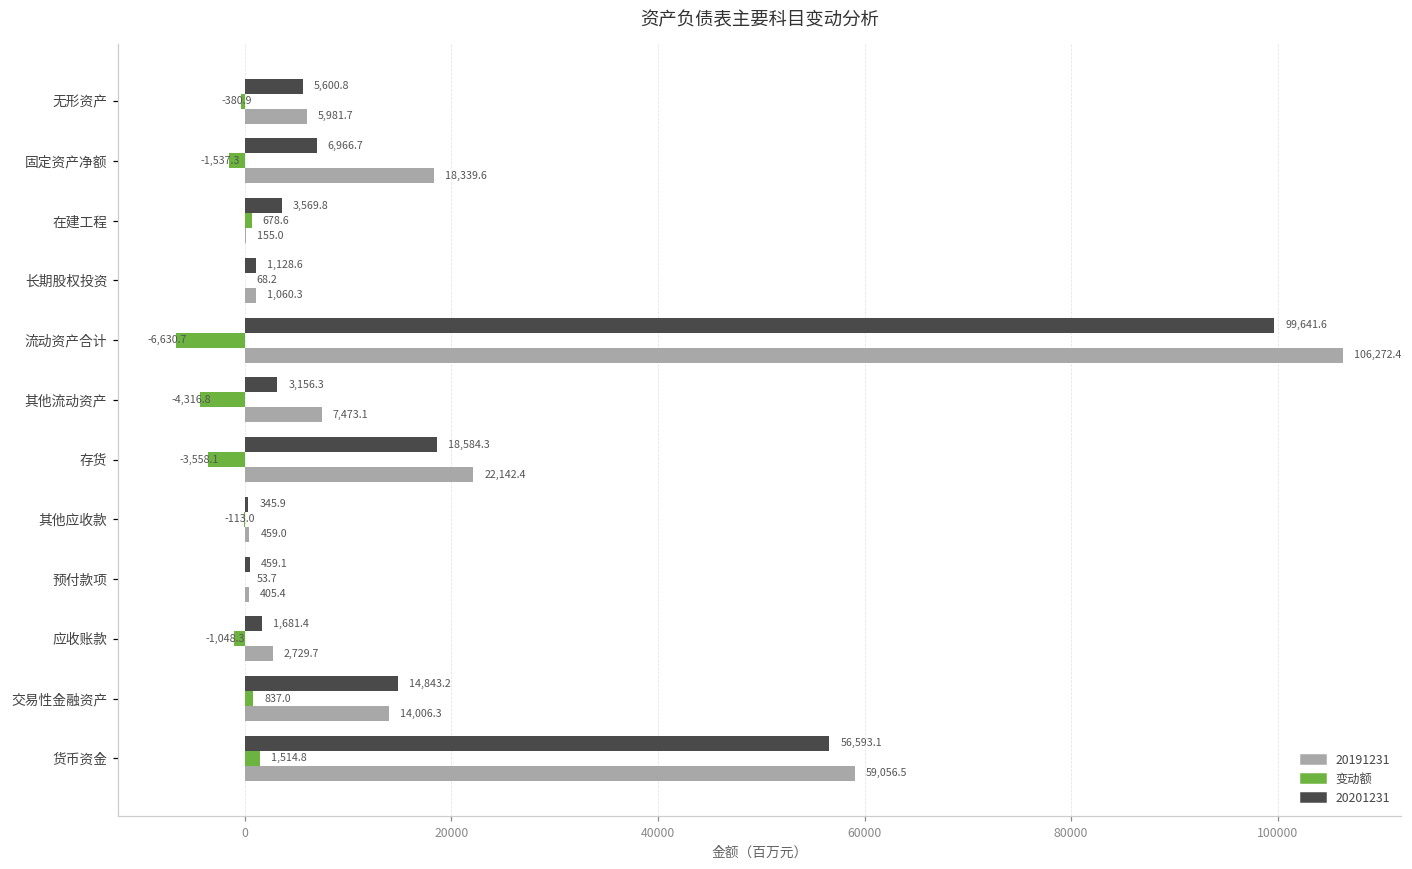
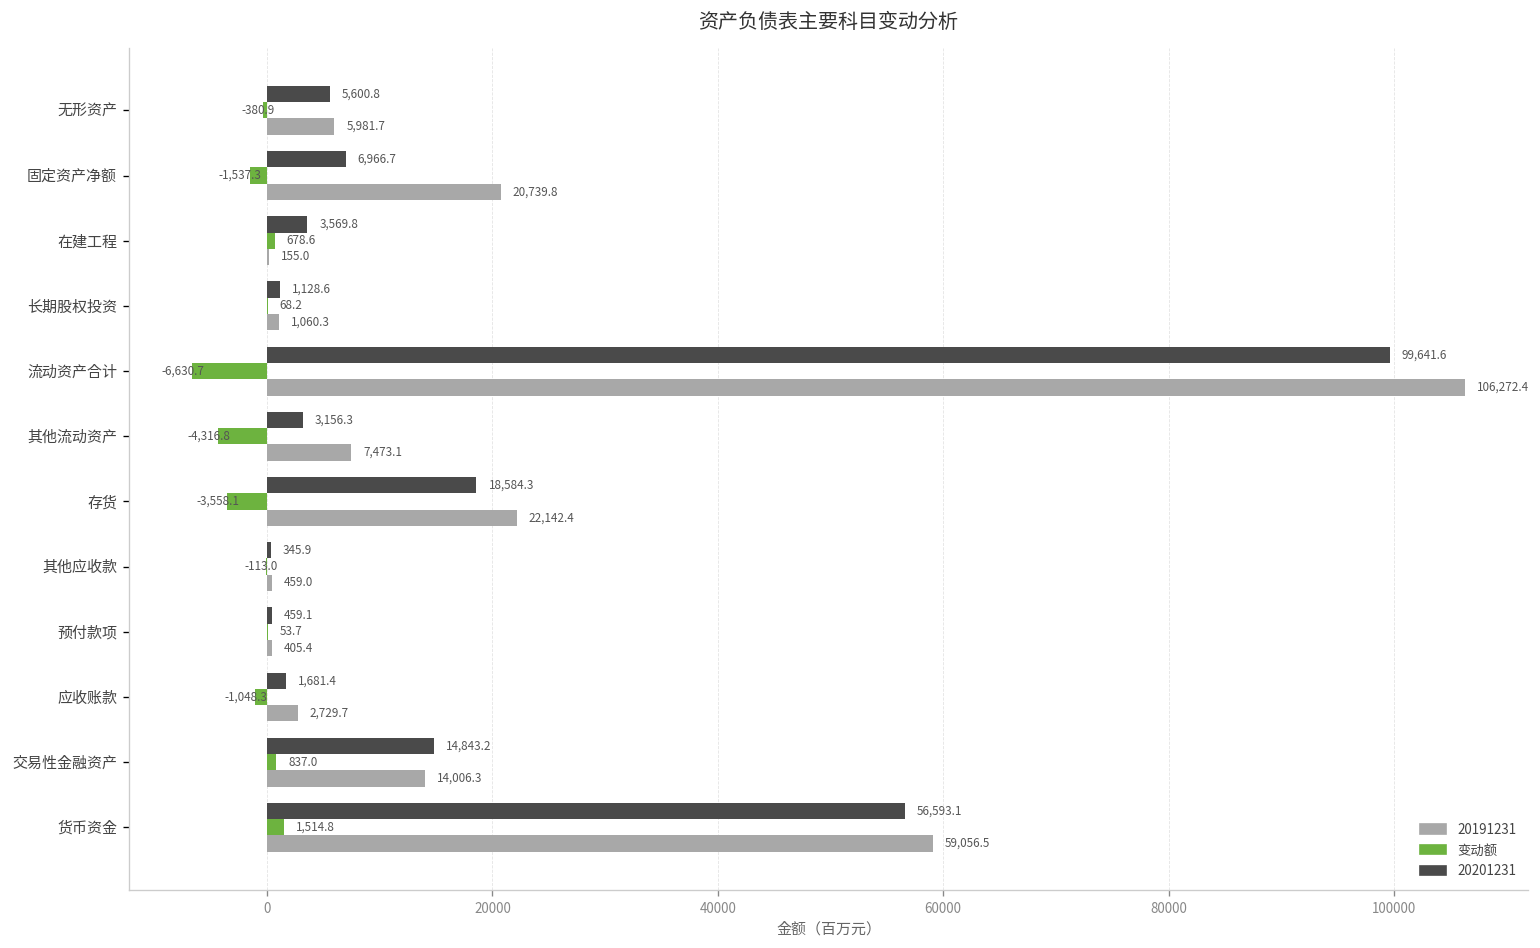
20191231, 固定资产净额: 18,339.6 -> 20,739.8
